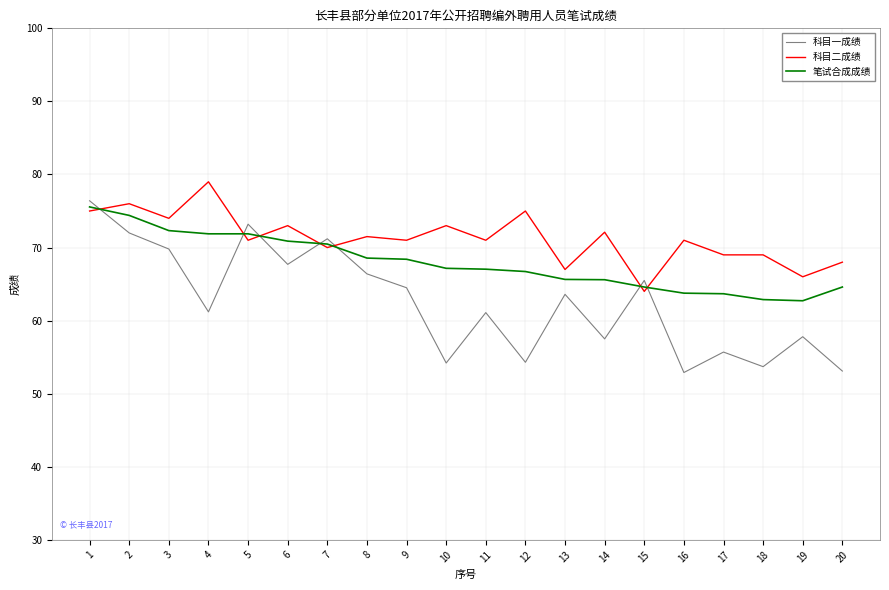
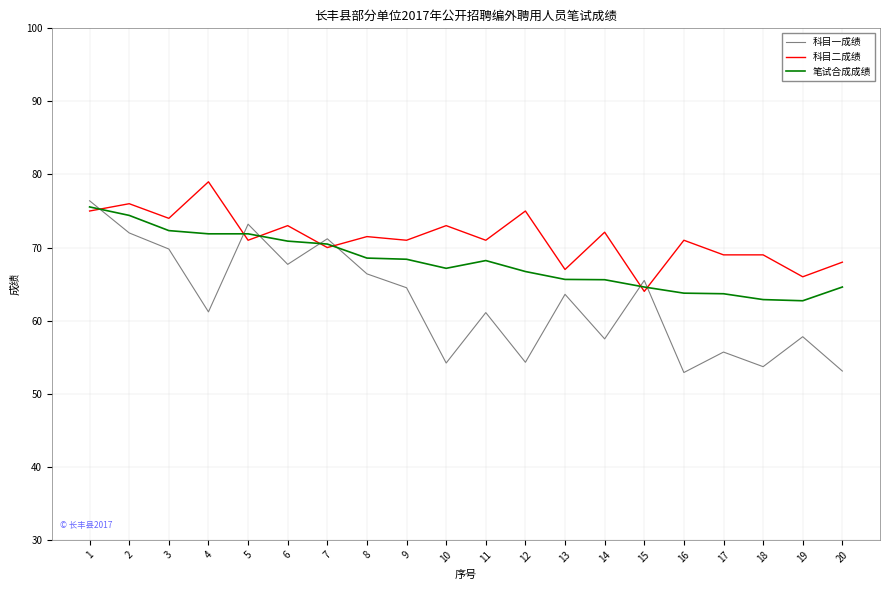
笔试合成成绩, 11: 67 -> 68
